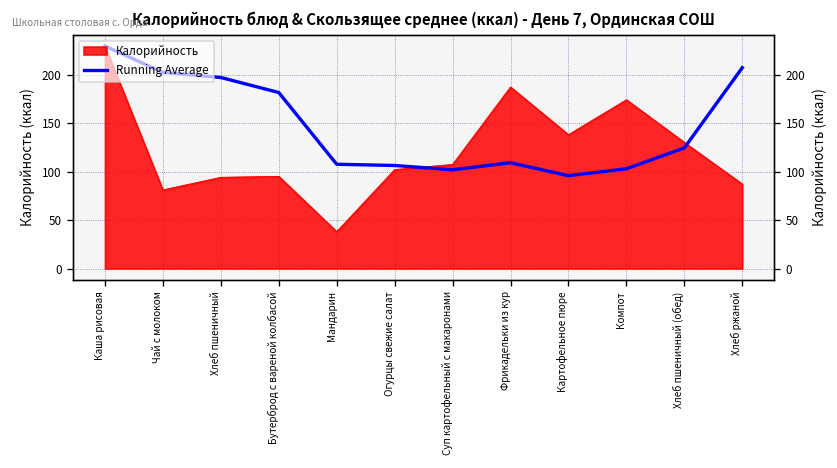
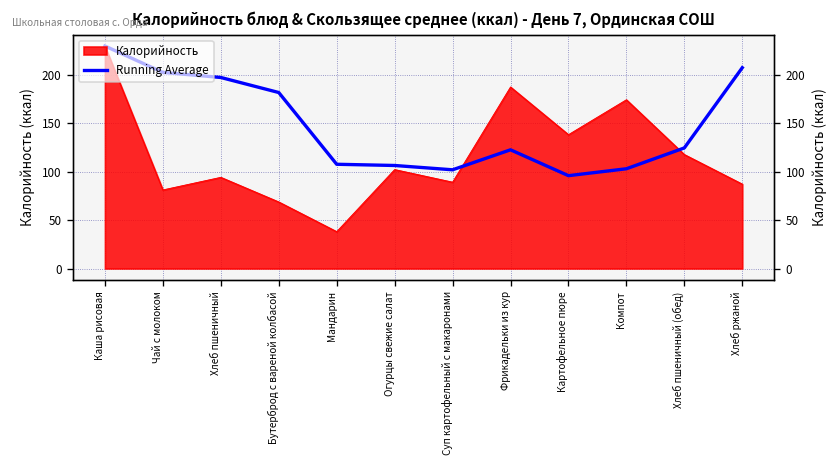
Калорийность, Бутерброд с вареной колбасой: 100 -> 70
Калорийность, Суп картофельный с макаронами: 110 -> 90
Running Average, Фрикадельки из кур: 110 -> 120
Калорийность, Хлеб пшеничный (обед): 130 -> 120
